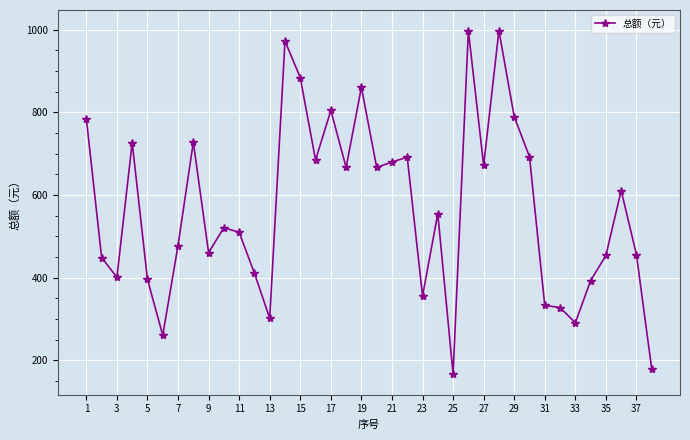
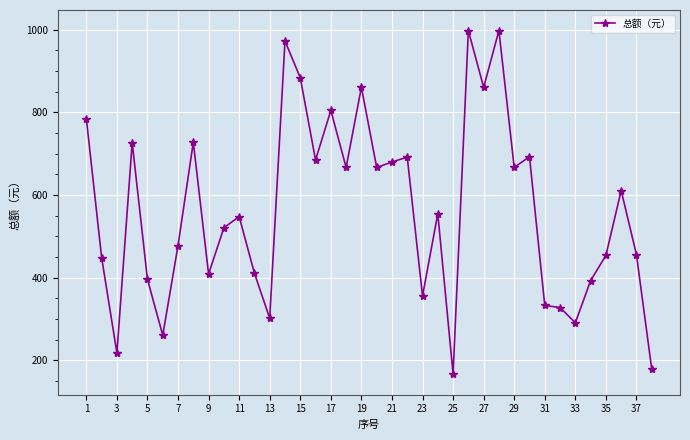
3: 400 -> 220
9: 460 -> 410
11: 510 -> 550
27: 670 -> 860
29: 790 -> 670
